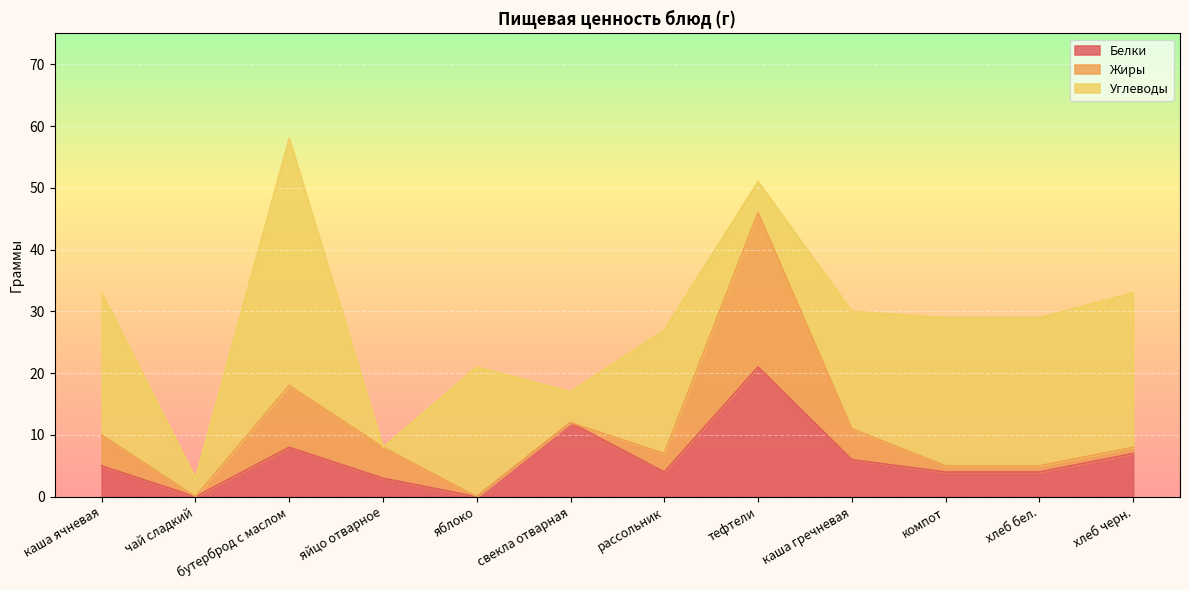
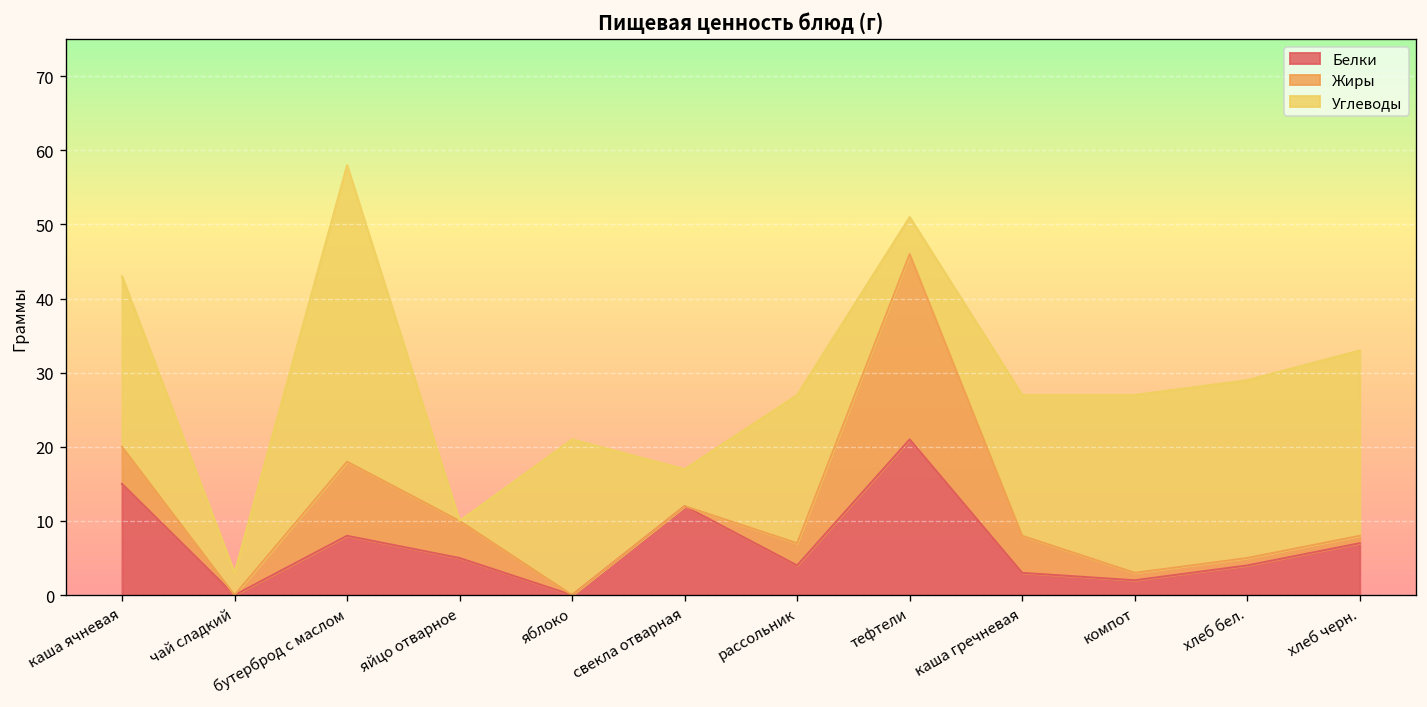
Белки, каша ячневая: 5 -> 15
Белки, яйцо отварное: 3 -> 5
Белки, каша гречневая: 6 -> 3
Белки, компот: 4 -> 2
